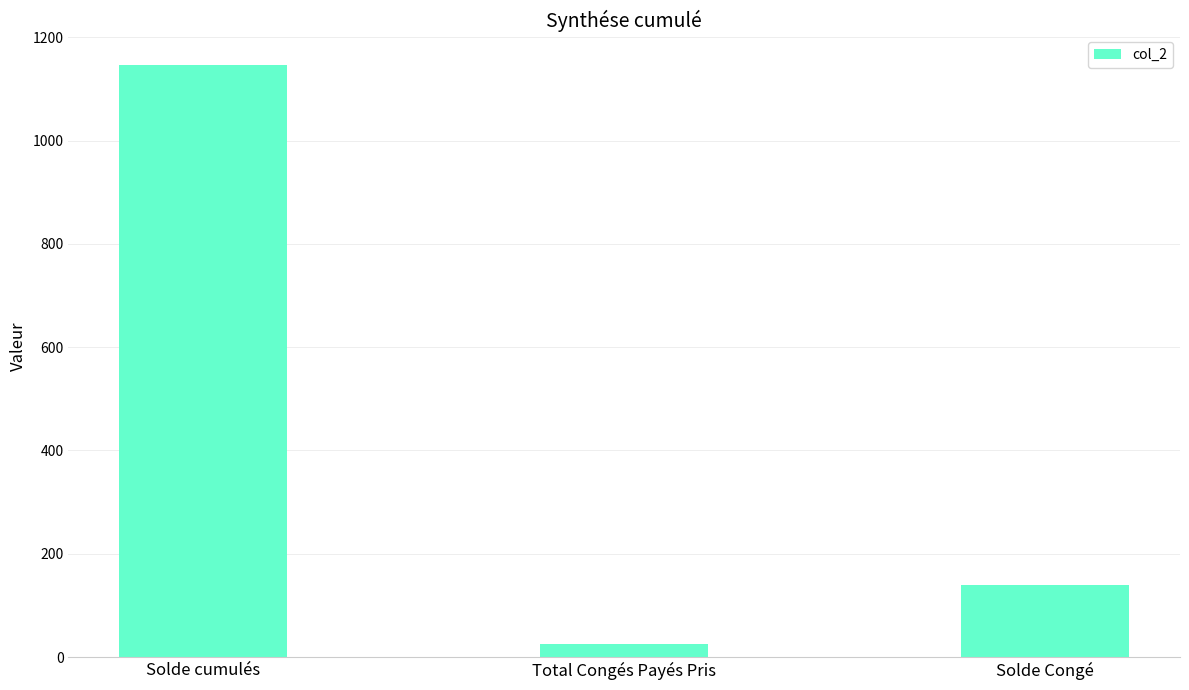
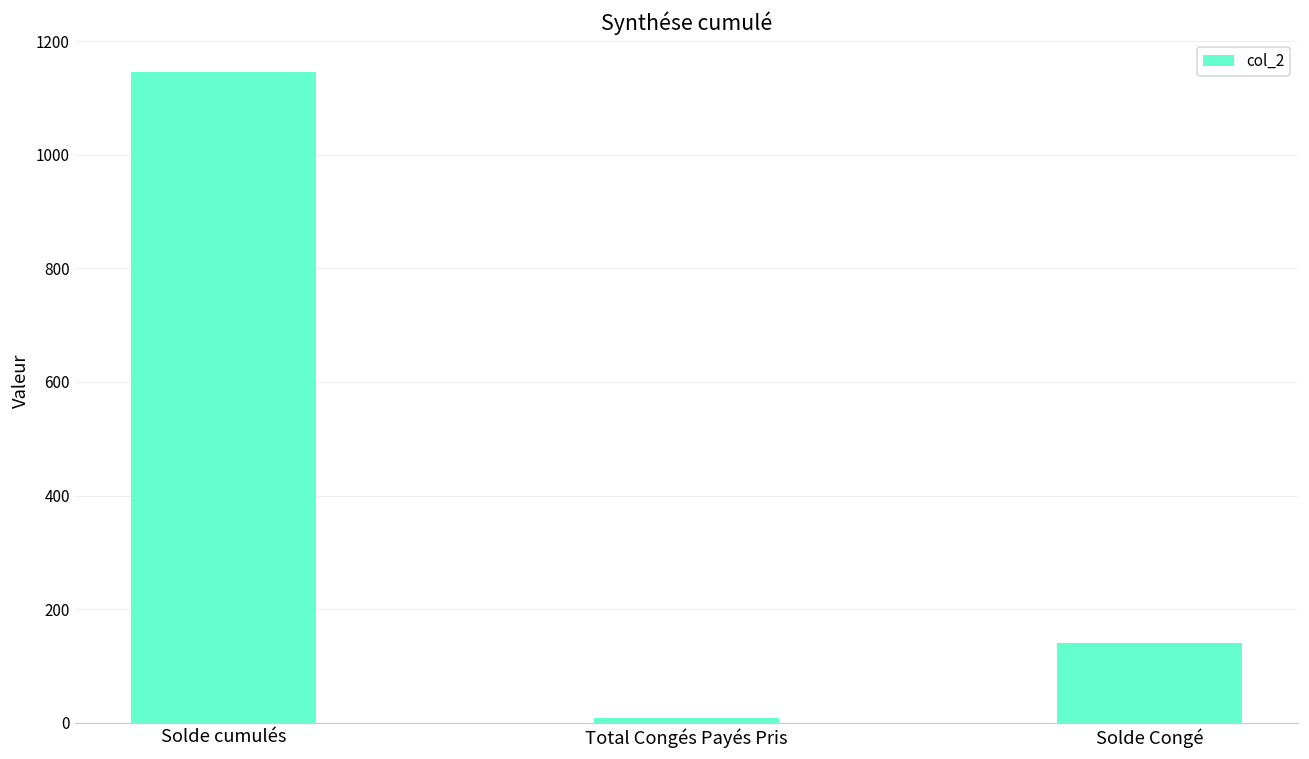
Total Congés Payés Pris: 30 -> 10
